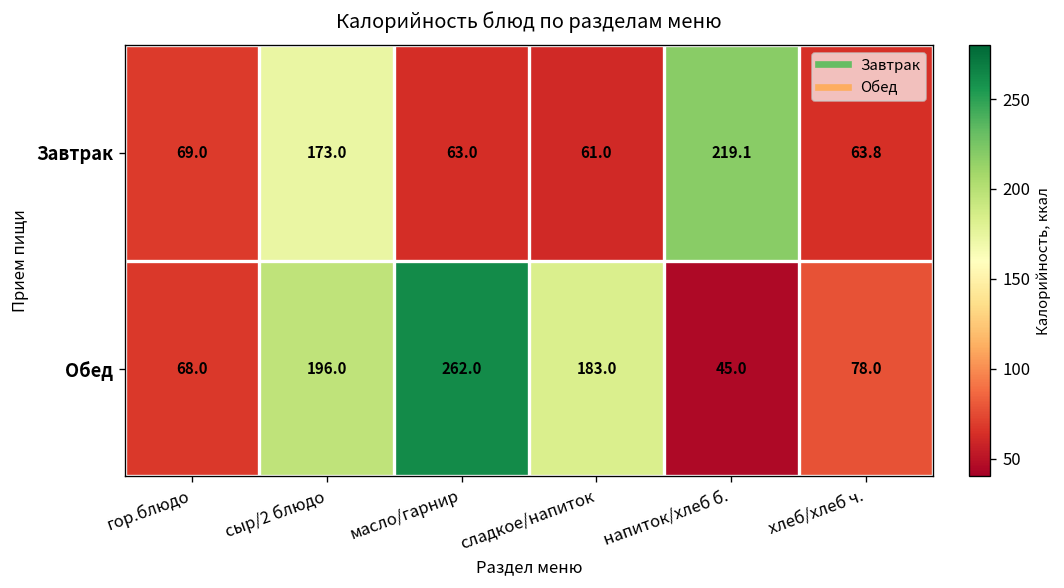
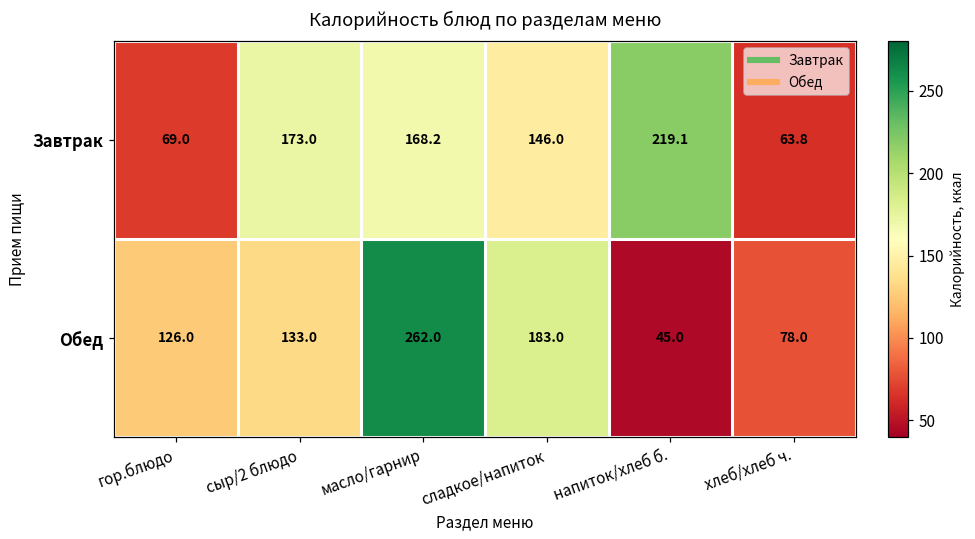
Завтрак, масло/гарнир: 63.0 -> 168.2
Завтрак, сладкое/напиток: 61.0 -> 146.0
Обед, гор.блюдо: 68.0 -> 126.0
Обед, сыр/2 блюдо: 196.0 -> 133.0
